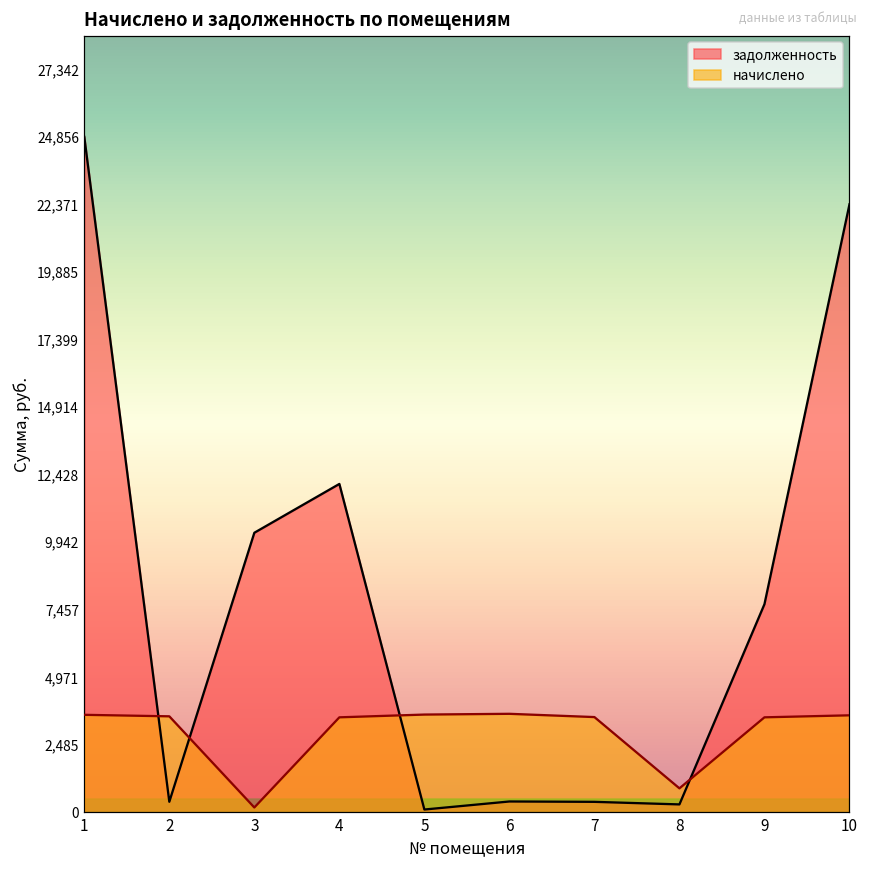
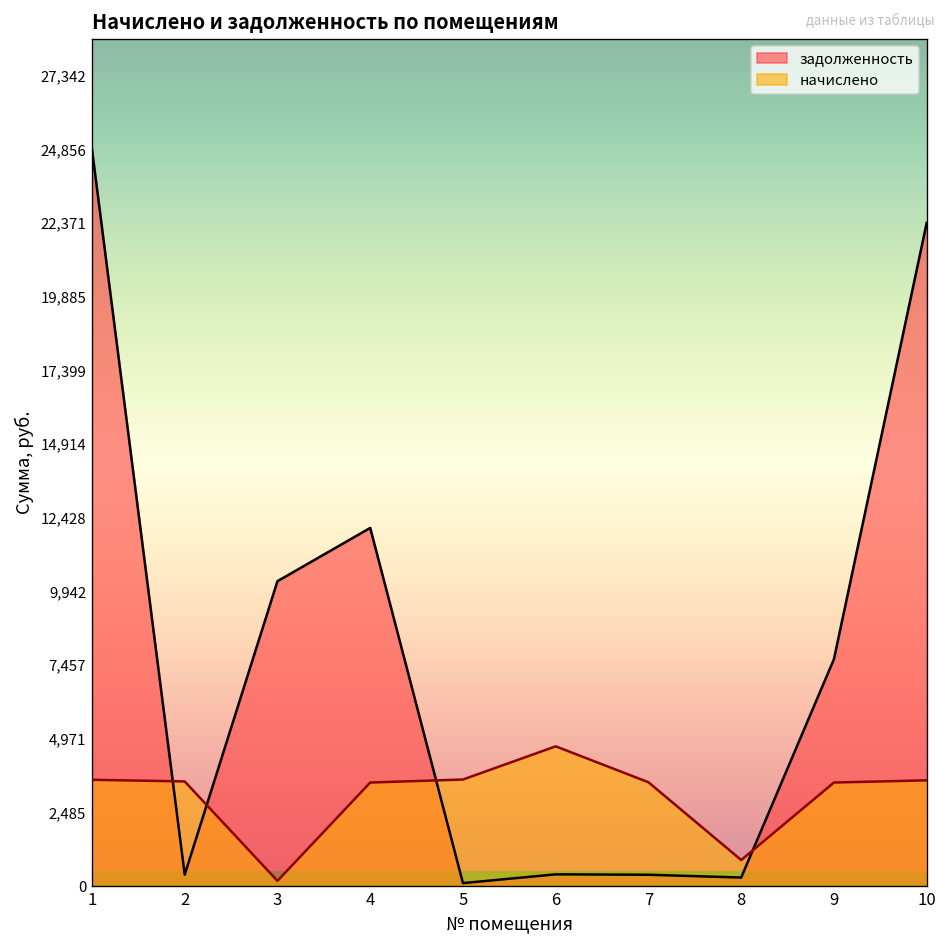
начислено, 6: 3,600 -> 4,700
